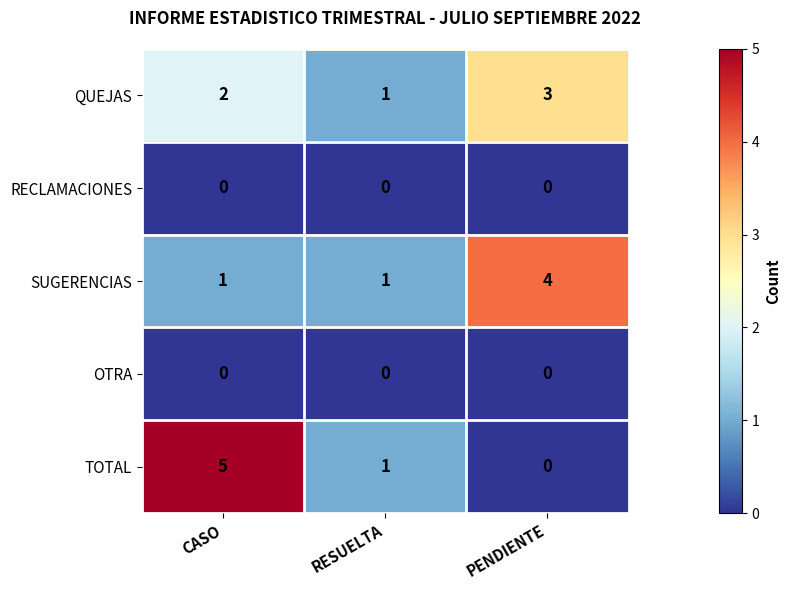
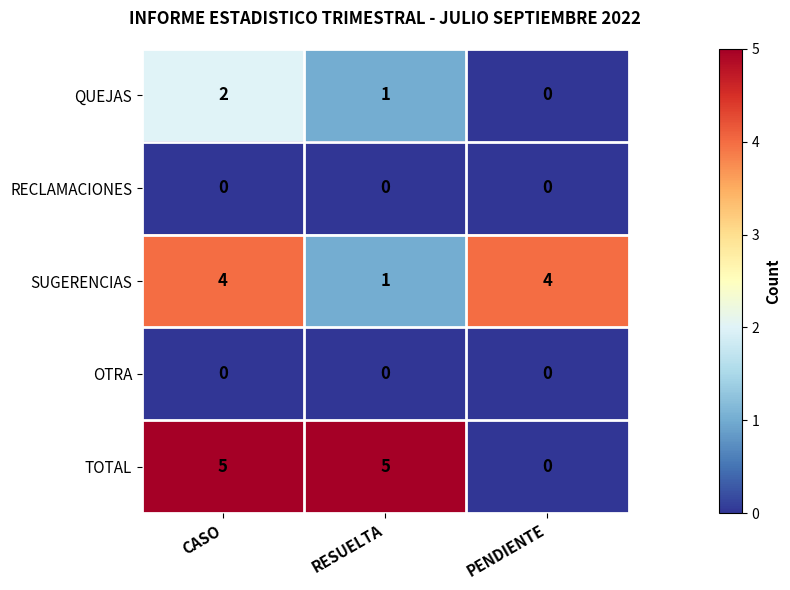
QUEJAS, PENDIENTE: 3 -> 0
SUGERENCIAS, CASO: 1 -> 4
TOTAL, RESUELTA: 1 -> 5
